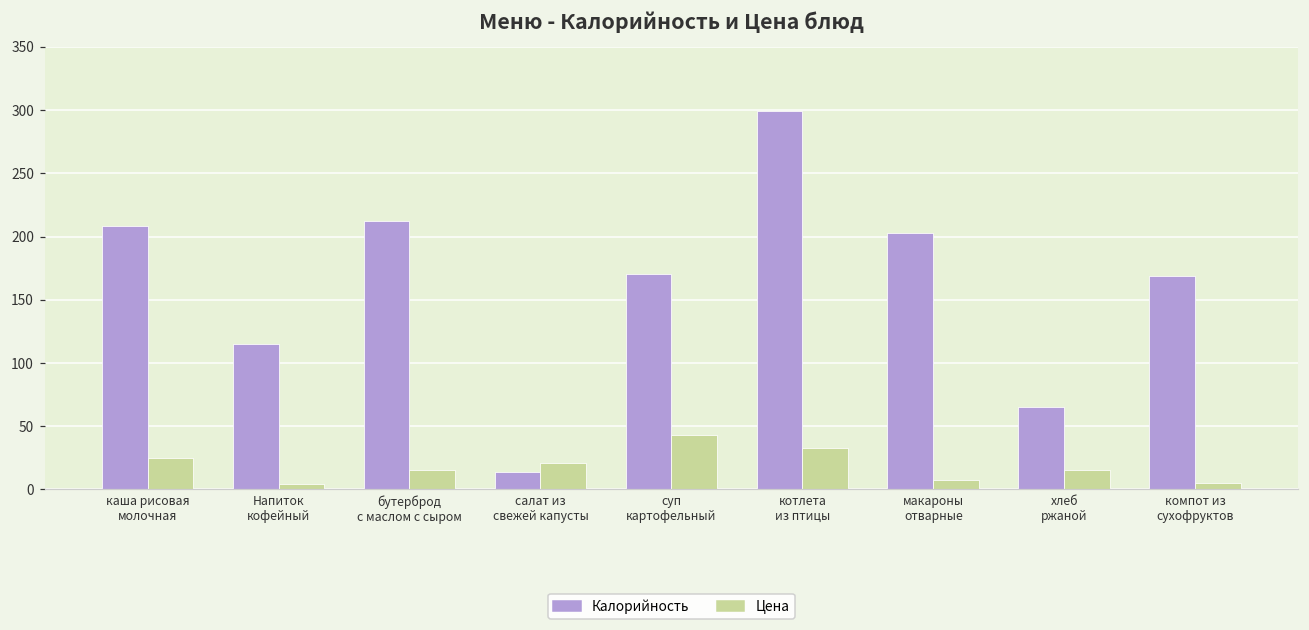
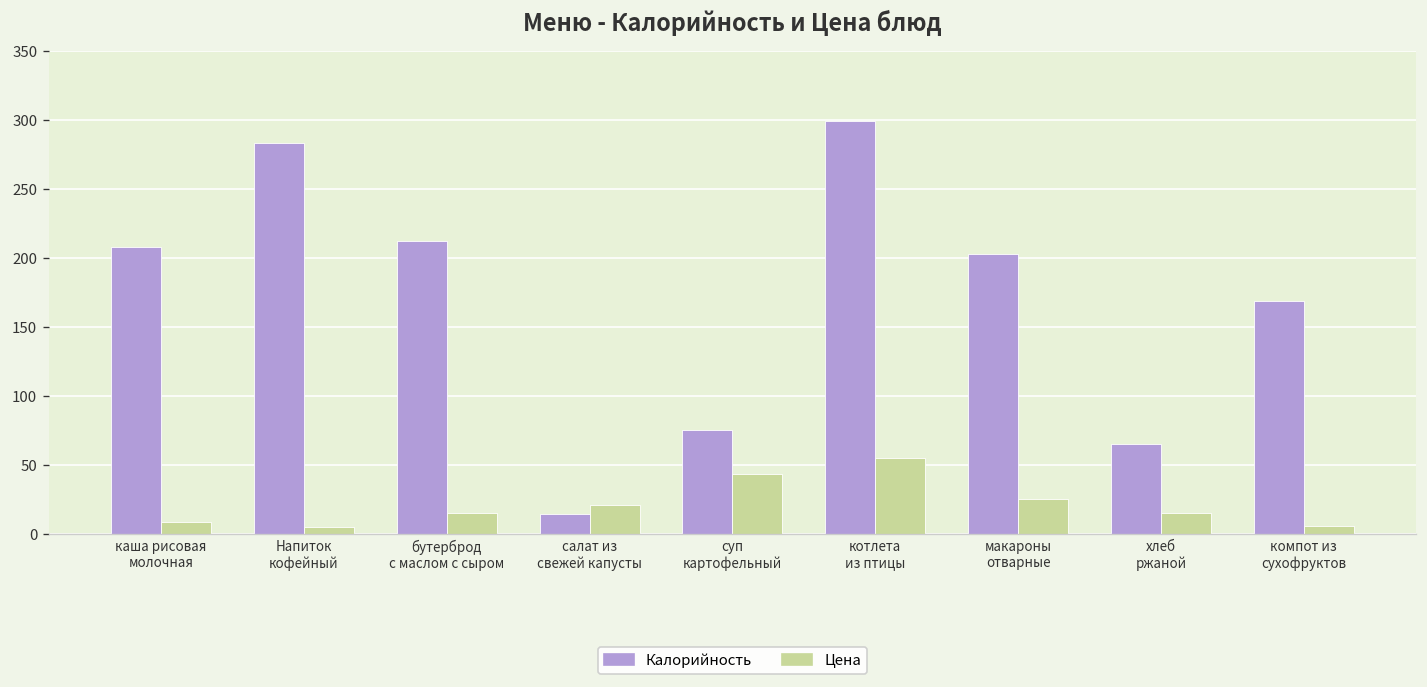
Цена, каша рисовая молочная: 25 -> 8
Калорийность, Напиток кофейный: 115 -> 283
Калорийность, суп картофельный: 170 -> 75
Цена, котлета из птицы: 32 -> 55
Цена, макароны отварные: 8 -> 25
